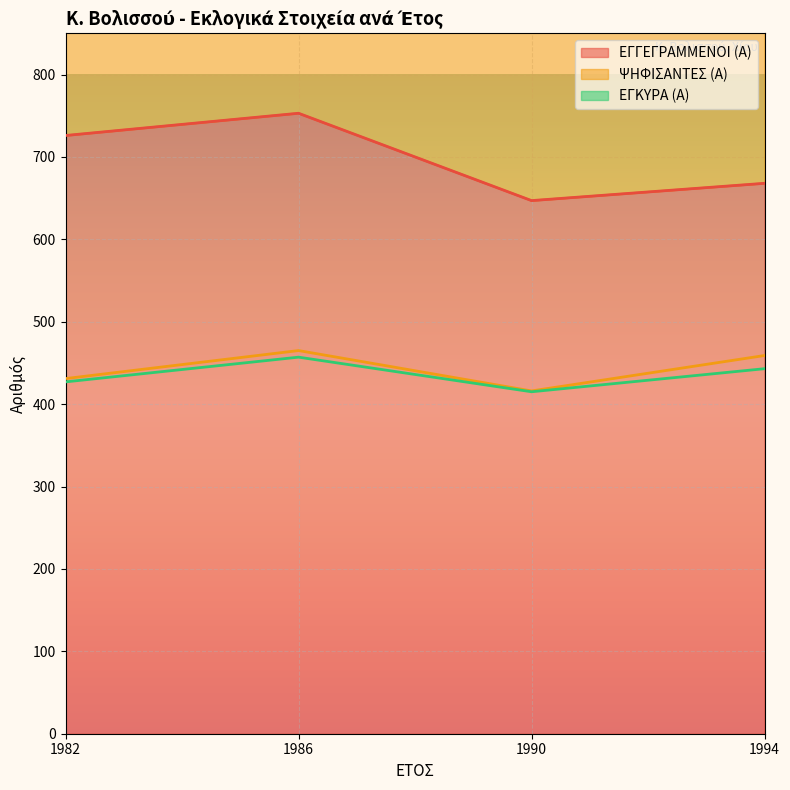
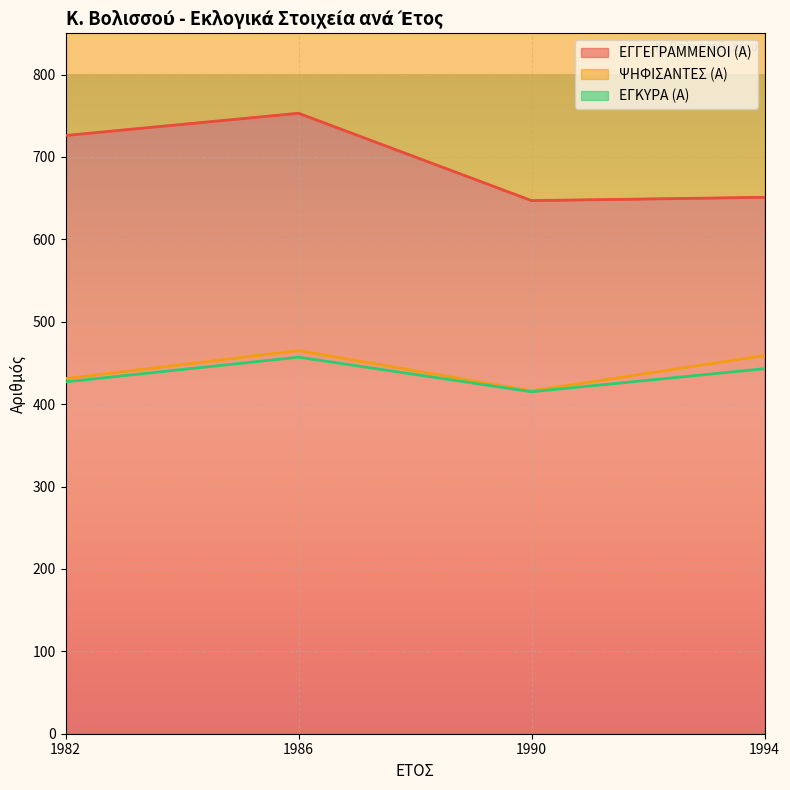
ΕΓΓΕΓΡΑΜΜΕΝΟΙ (Α), 1994: 670 -> 650
